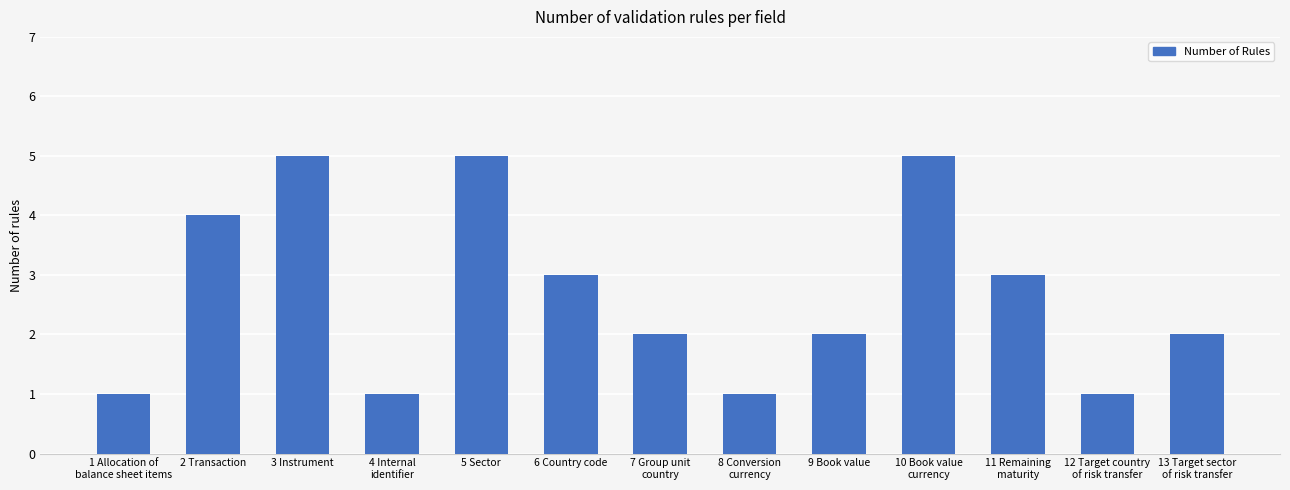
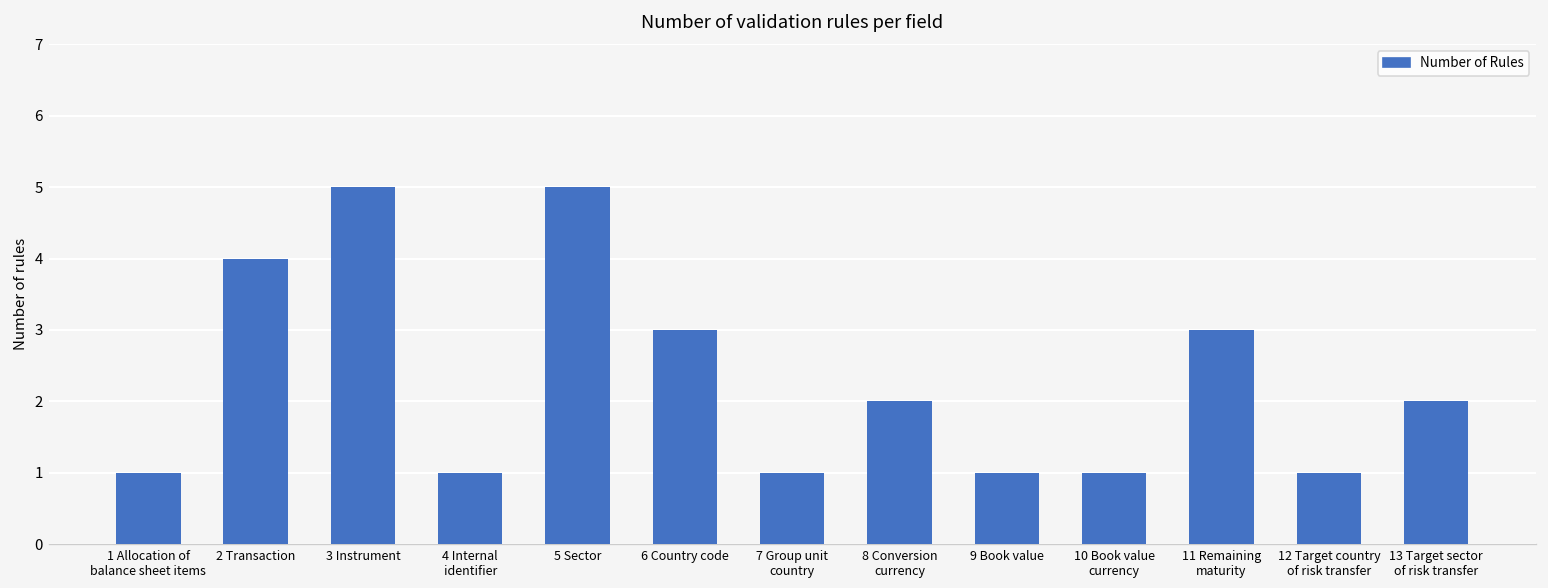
7 Group unit country: 2 -> 1
8 Conversion currency: 1 -> 2
9 Book value: 2 -> 1
10 Book value currency: 5 -> 1
